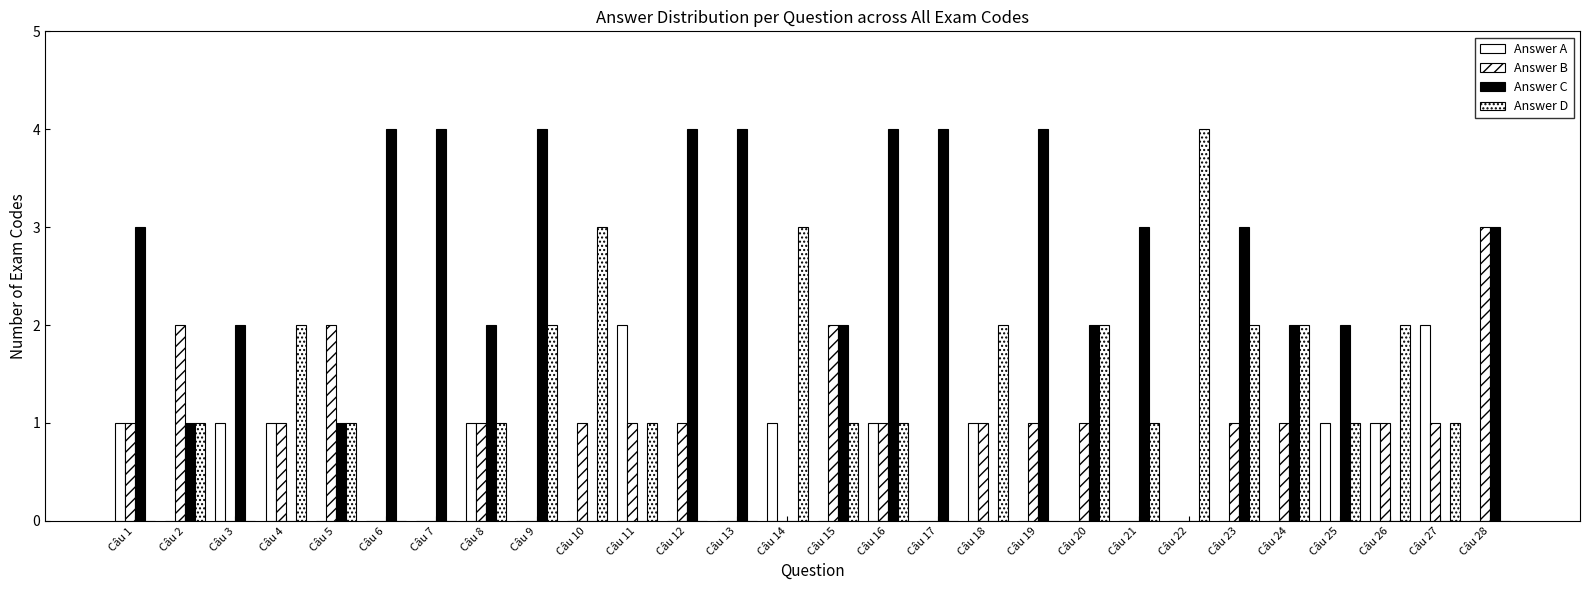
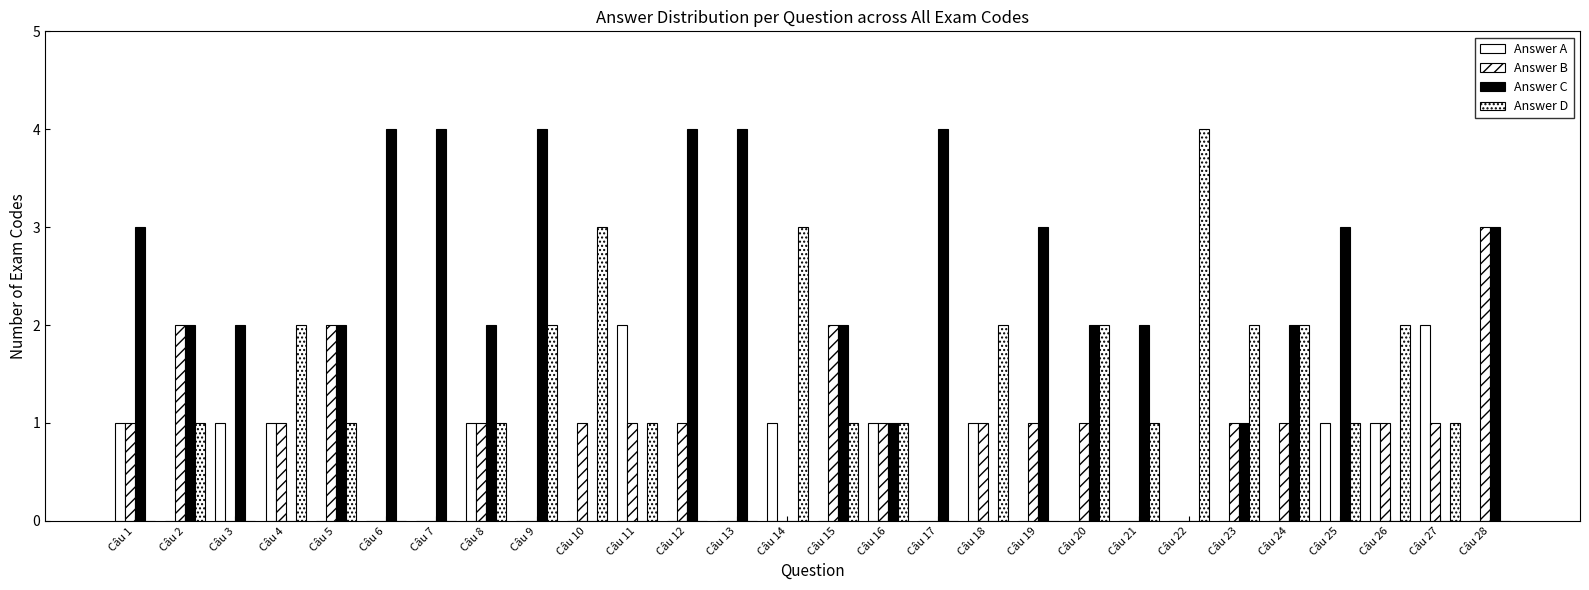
Answer C, Câu 2: 1 -> 2
Answer C, Câu 5: 1 -> 2
Answer C, Câu 16: 4 -> 1
Answer C, Câu 19: 4 -> 3
Answer C, Câu 21: 3 -> 2
Answer C, Câu 23: 3 -> 1
Answer C, Câu 25: 2 -> 3
